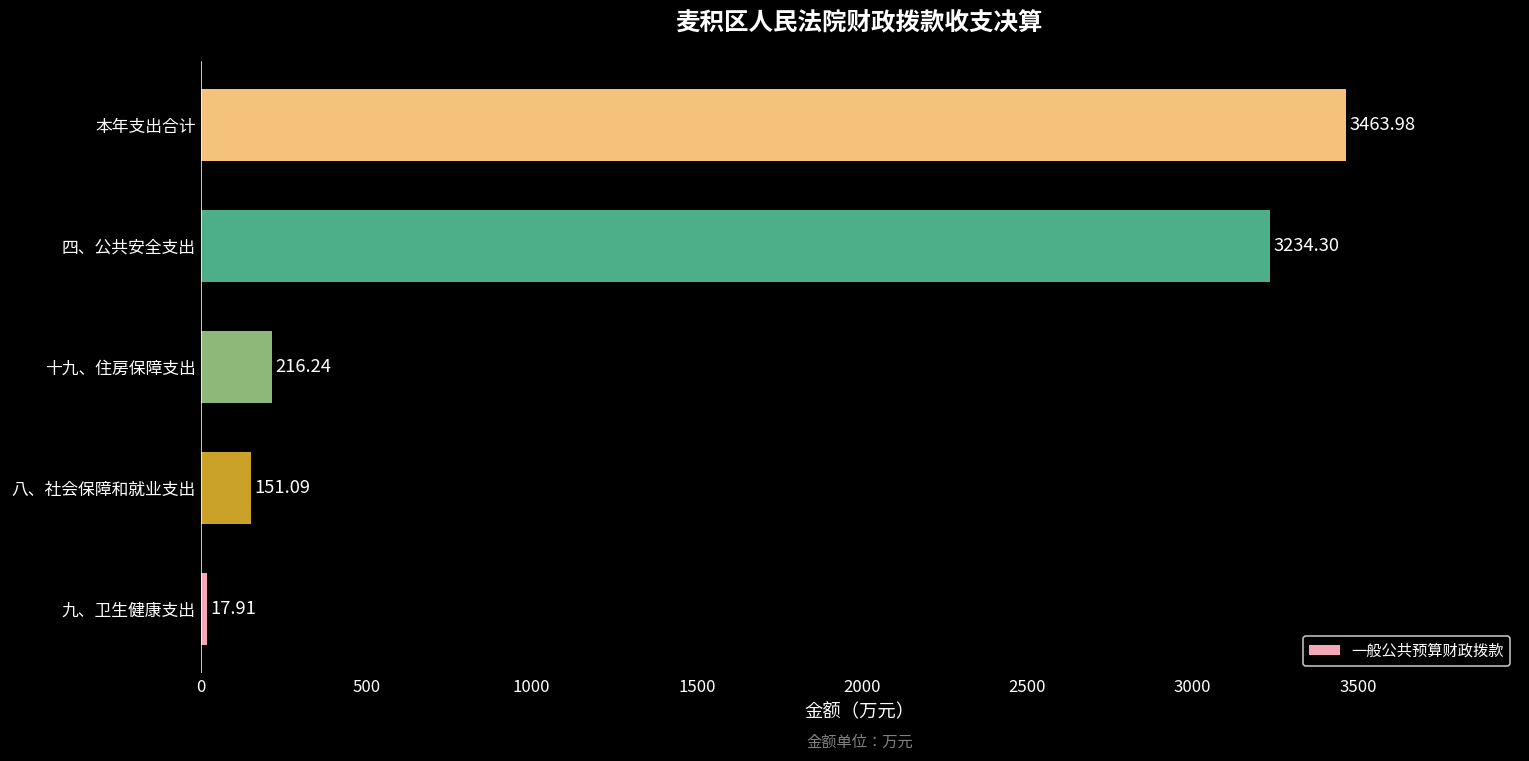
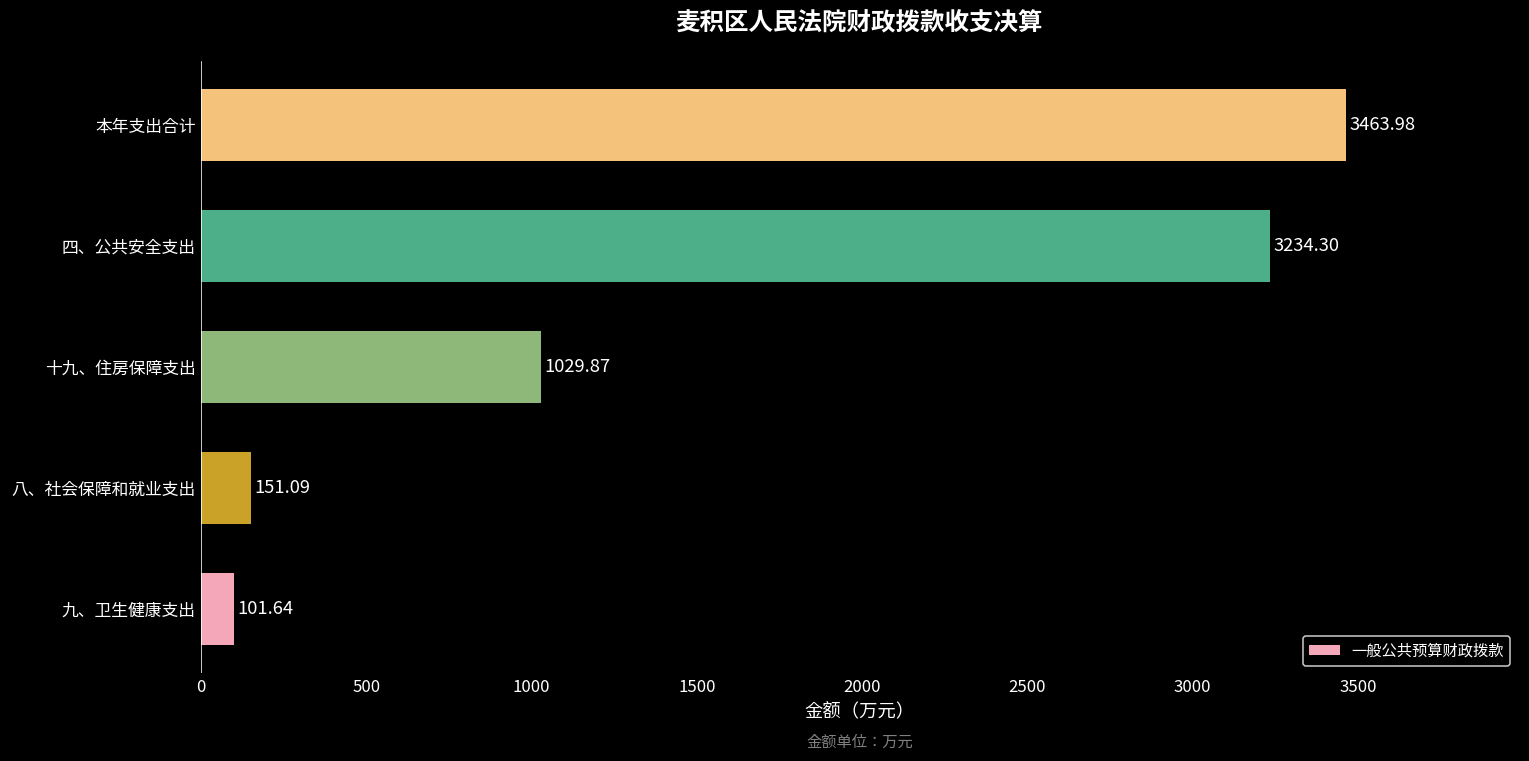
十九、住房保障支出: 216.24 -> 1029.87
九、卫生健康支出: 17.91 -> 101.64
